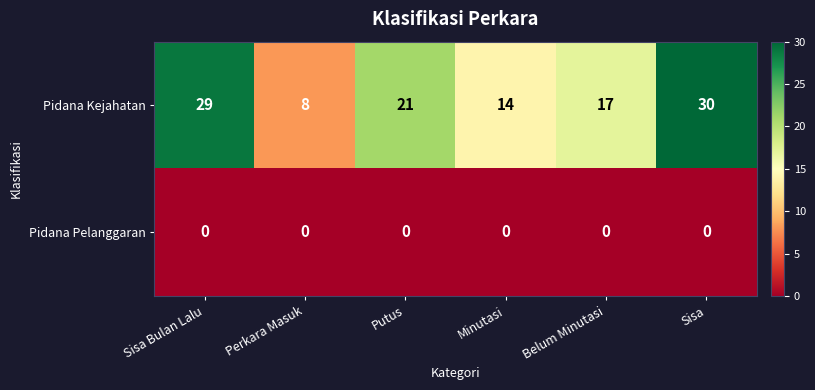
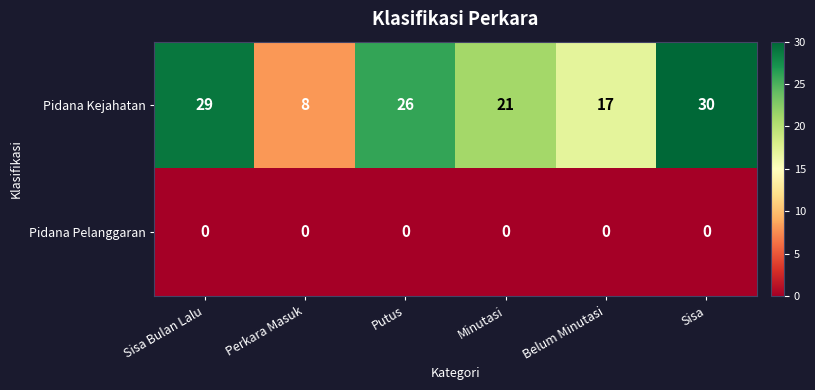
Pidana Kejahatan, Putus: 21 -> 26
Pidana Kejahatan, Minutasi: 14 -> 21
